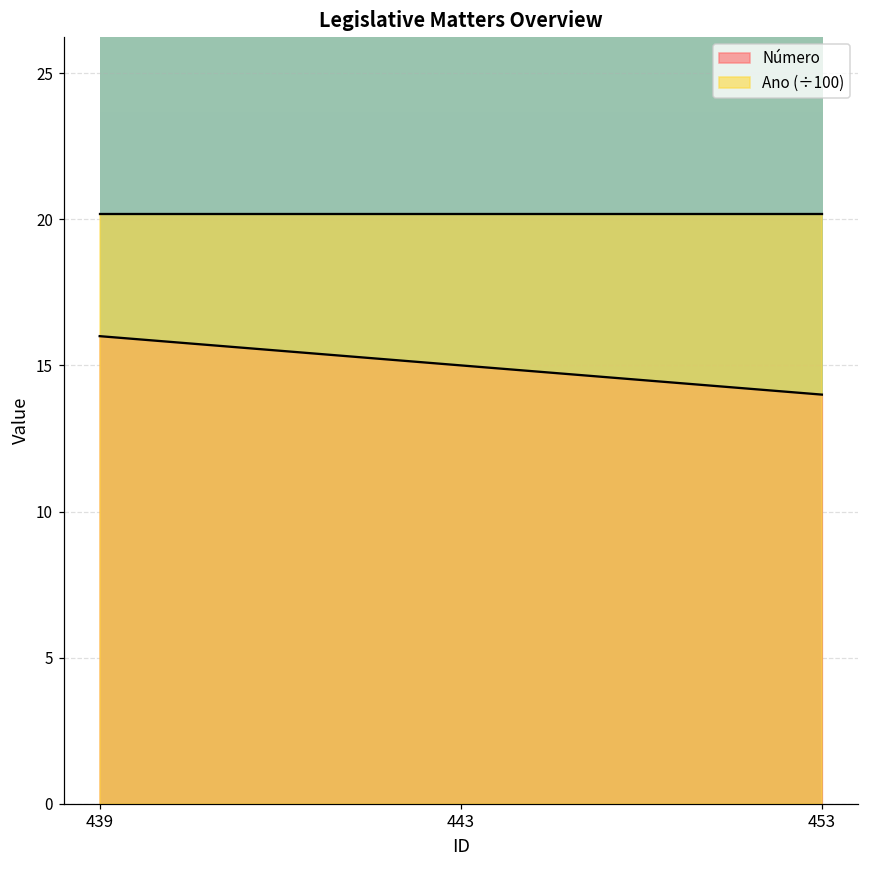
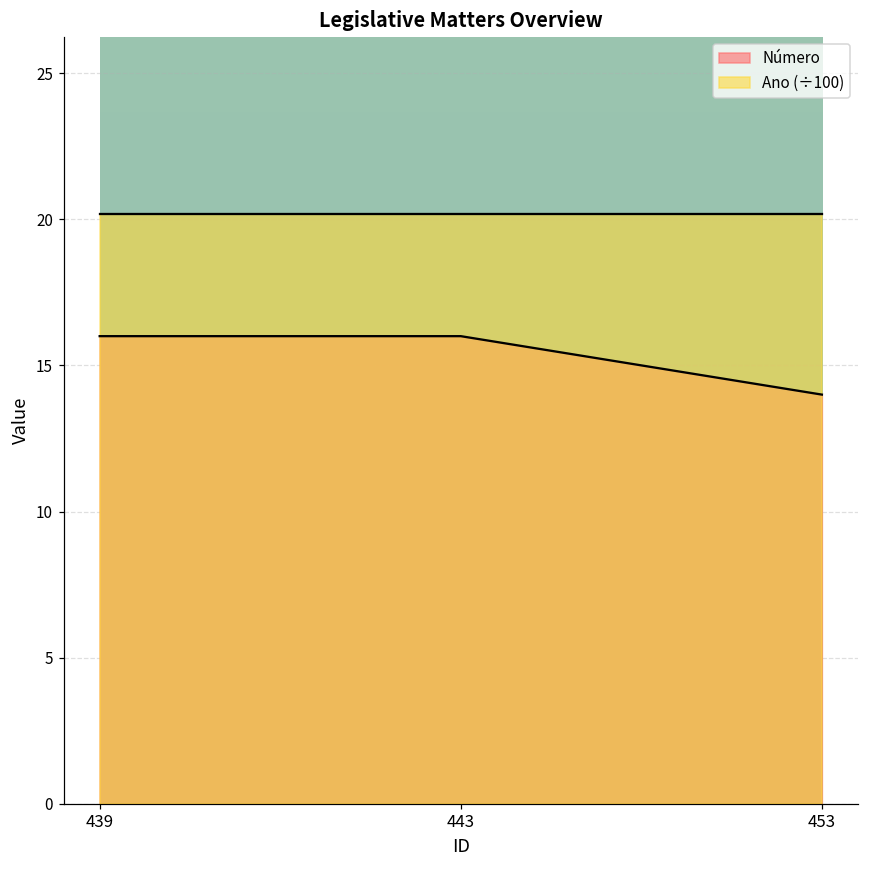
Número, 443: 15 -> 16
